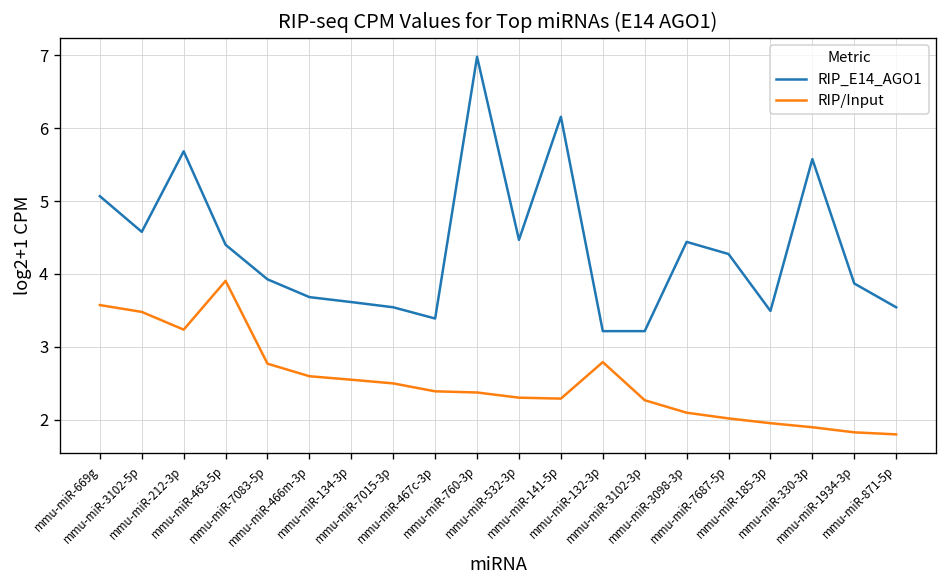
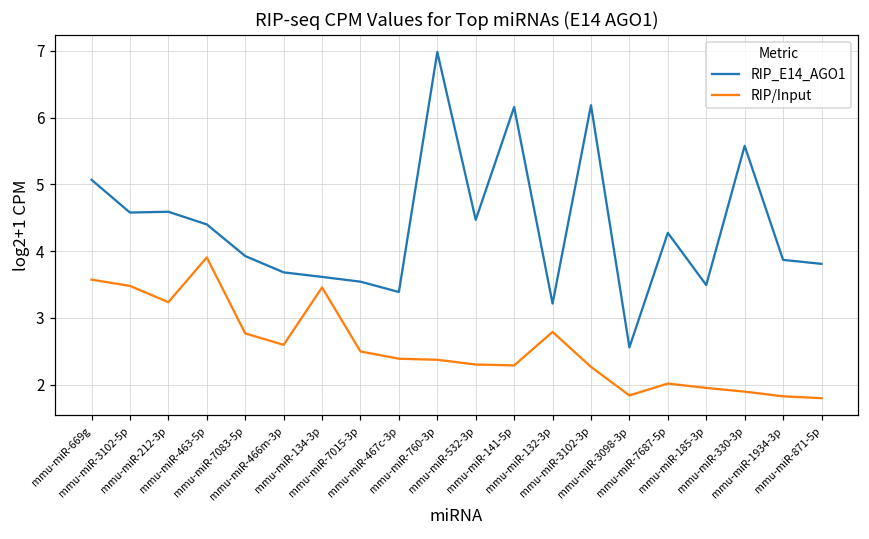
RIP_E14_AGO1, mmu-miR-212-3p: 5.7 -> 4.6
RIP/Input, mmu-miR-134-3p: 2.5 -> 3.5
RIP_E14_AGO1, mmu-miR-3102-3p: 3.2 -> 6.2
RIP_E14_AGO1, mmu-miR-3098-3p: 4.4 -> 2.6
RIP/Input, mmu-miR-3098-3p: 2.1 -> 1.8
RIP_E14_AGO1, mmu-miR-871-5p: 3.5 -> 3.8
